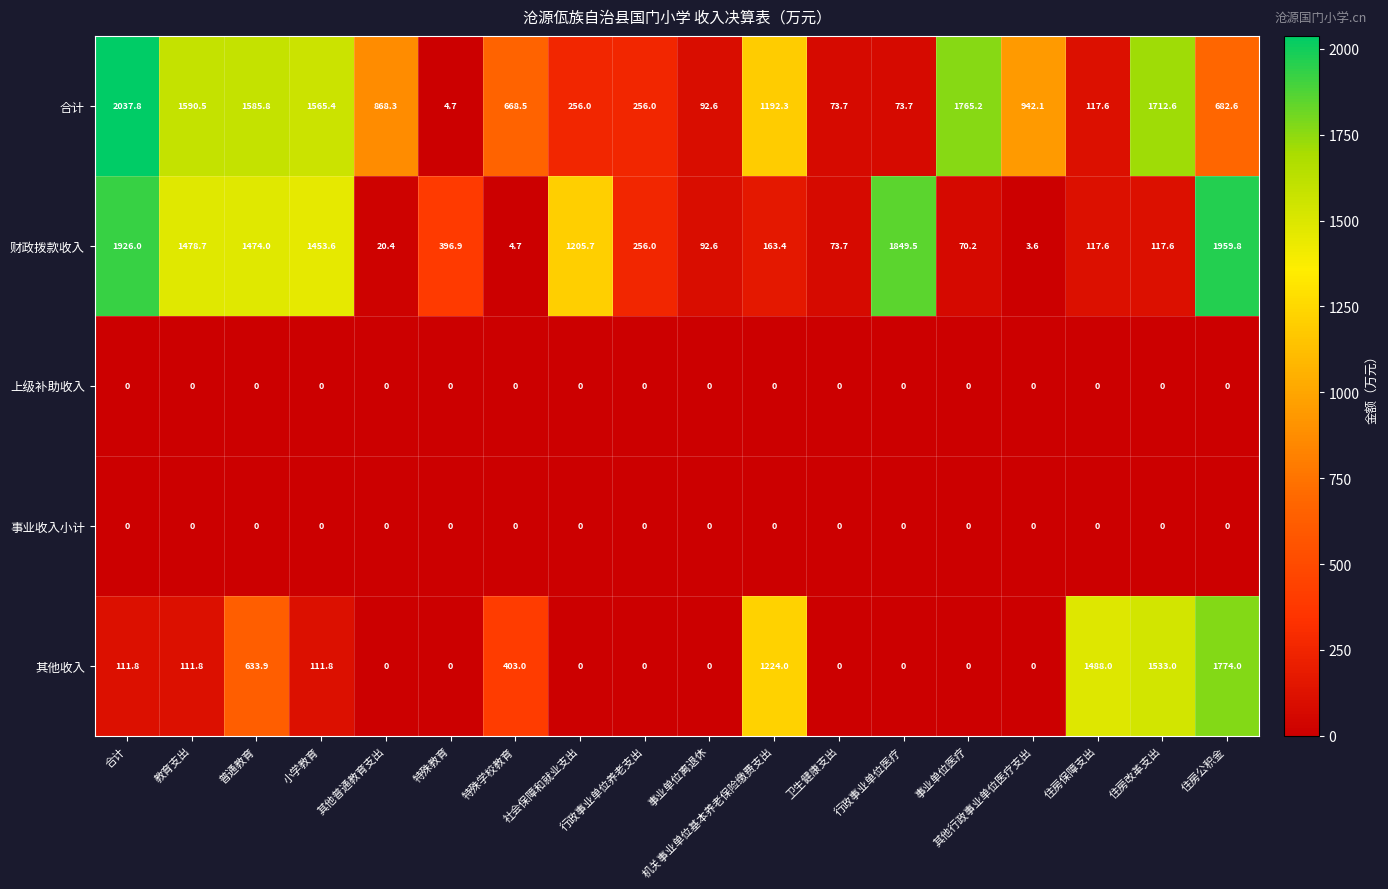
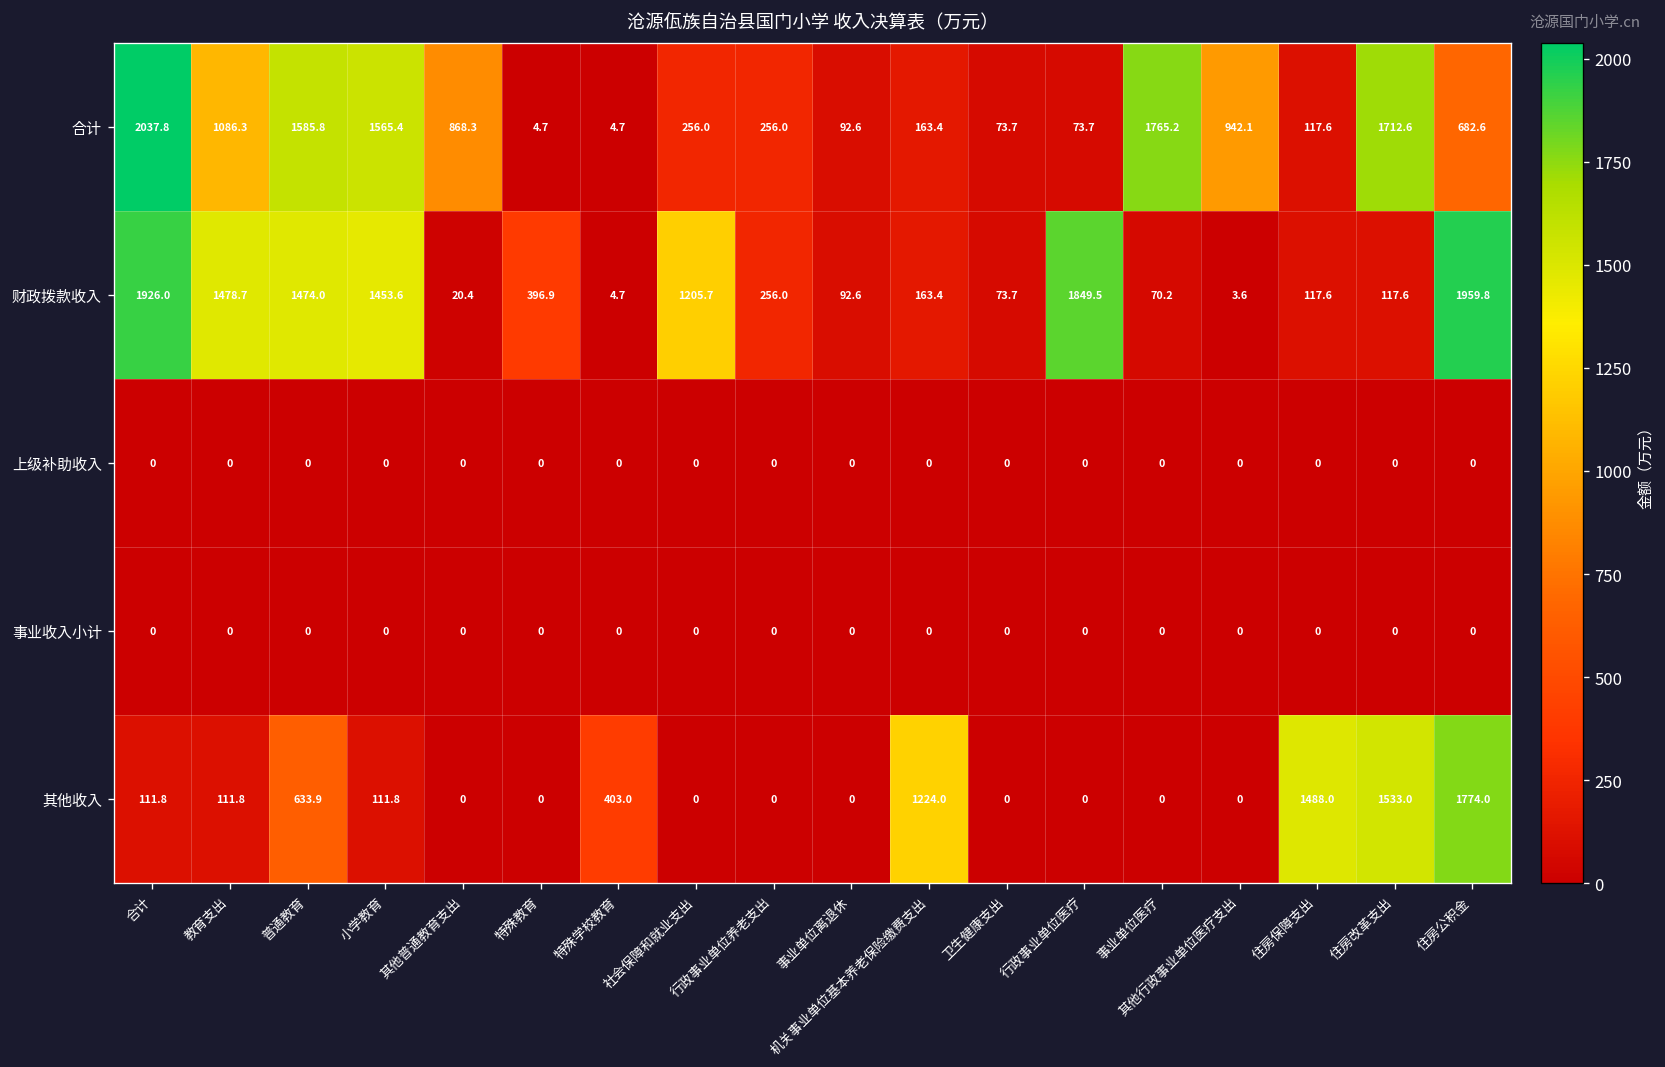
合计, 教育支出: 1590.5 -> 1086.3
合计, 特殊学校教育: 668.5 -> 4.7
合计, 机关事业单位基本养老保险缴费支出: 1192.3 -> 163.4
